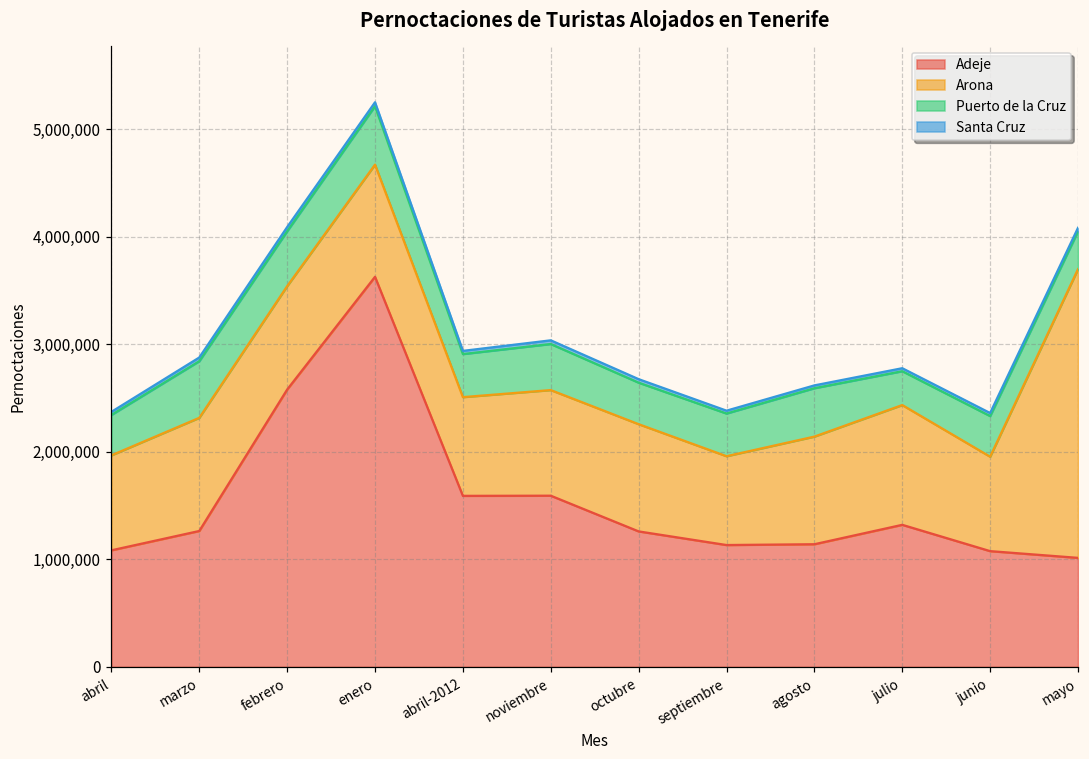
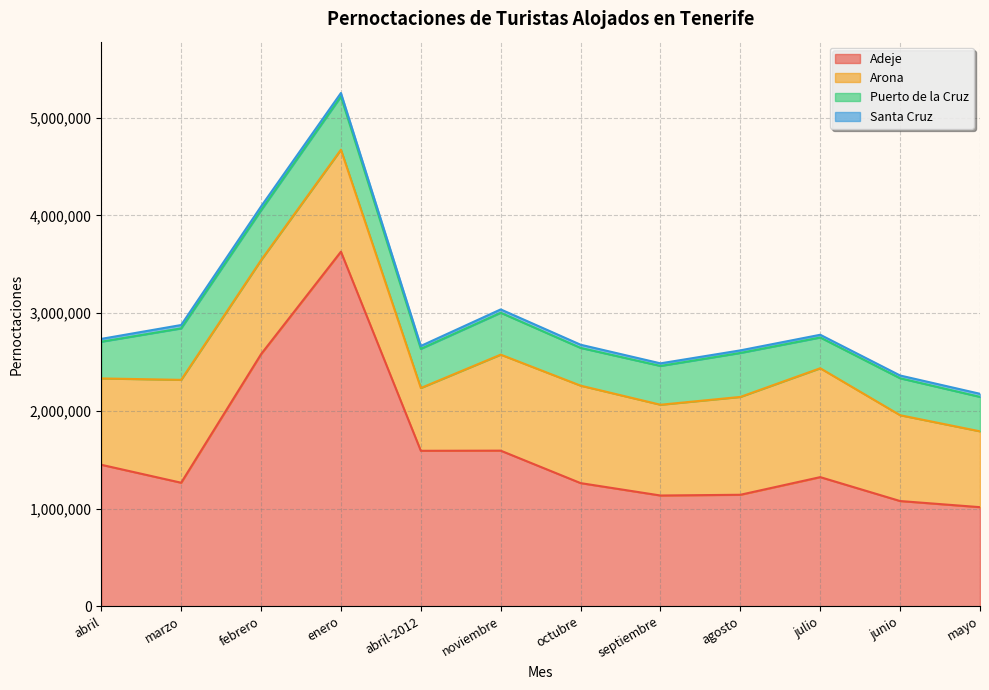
Adeje, abril: 1,100,000 -> 1,400,000
Arona, abril-2012: 900,000 -> 600,000
Arona, septiembre: 800,000 -> 900,000
Arona, mayo: 2,700,000 -> 800,000
